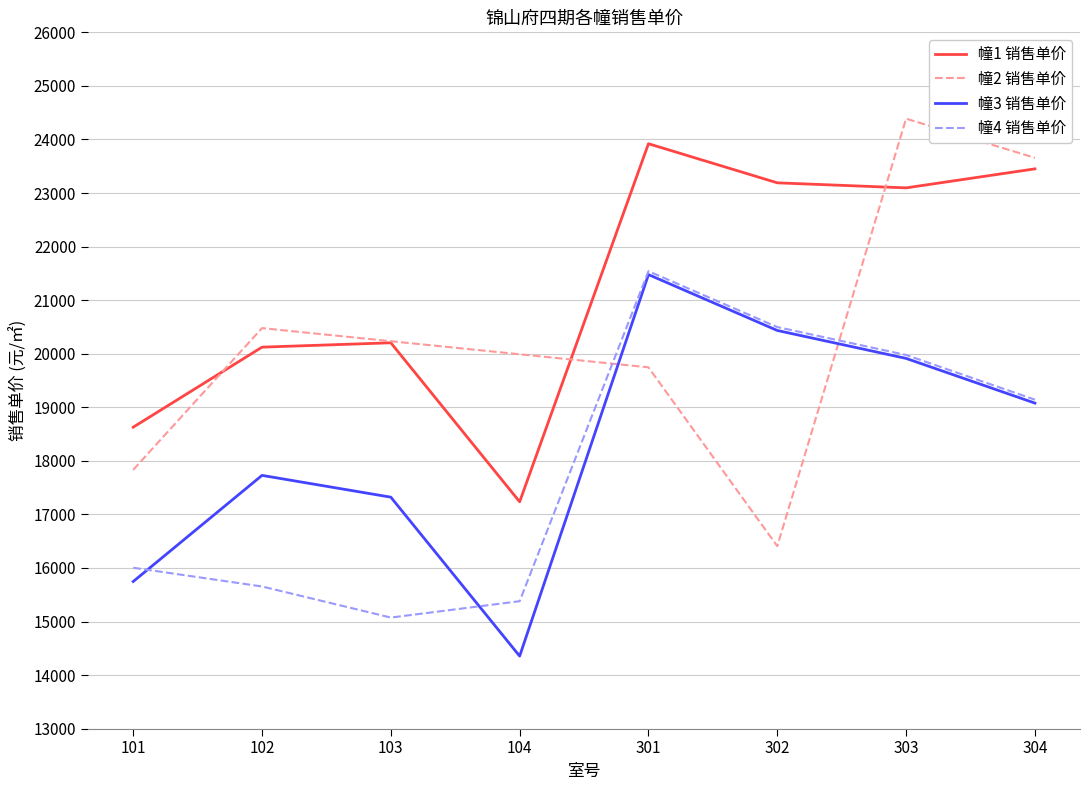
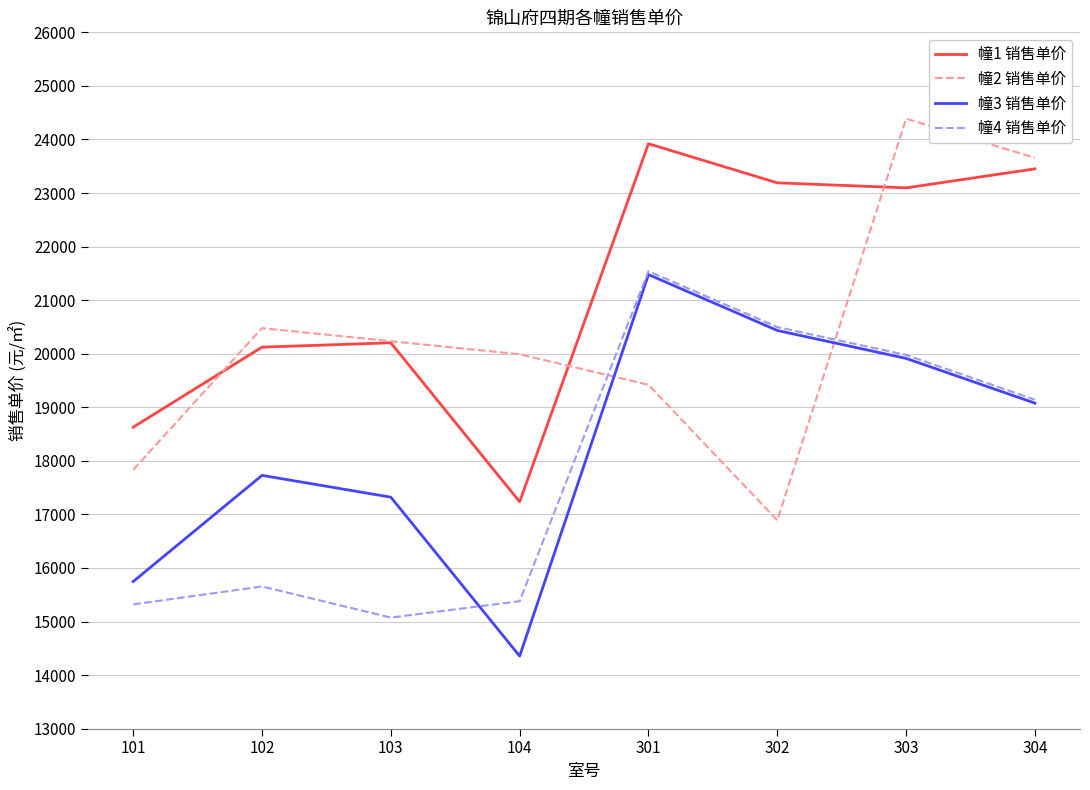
幢4 销售单价, 101: 16000 -> 15300
幢2 销售单价, 301: 19700 -> 19400
幢2 销售单价, 302: 16400 -> 16900
